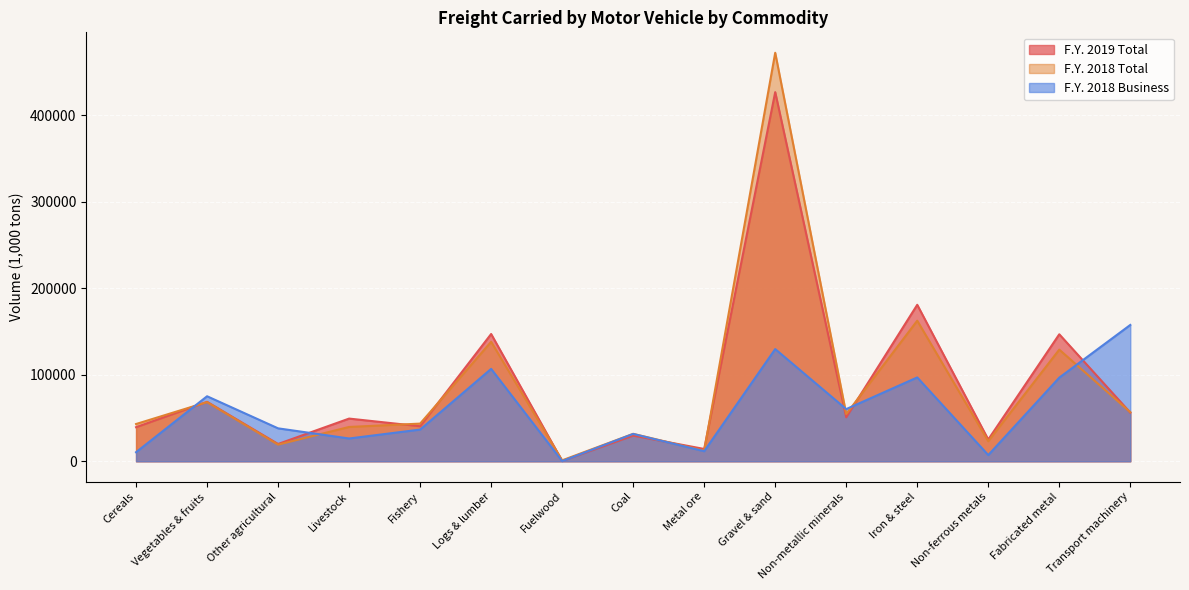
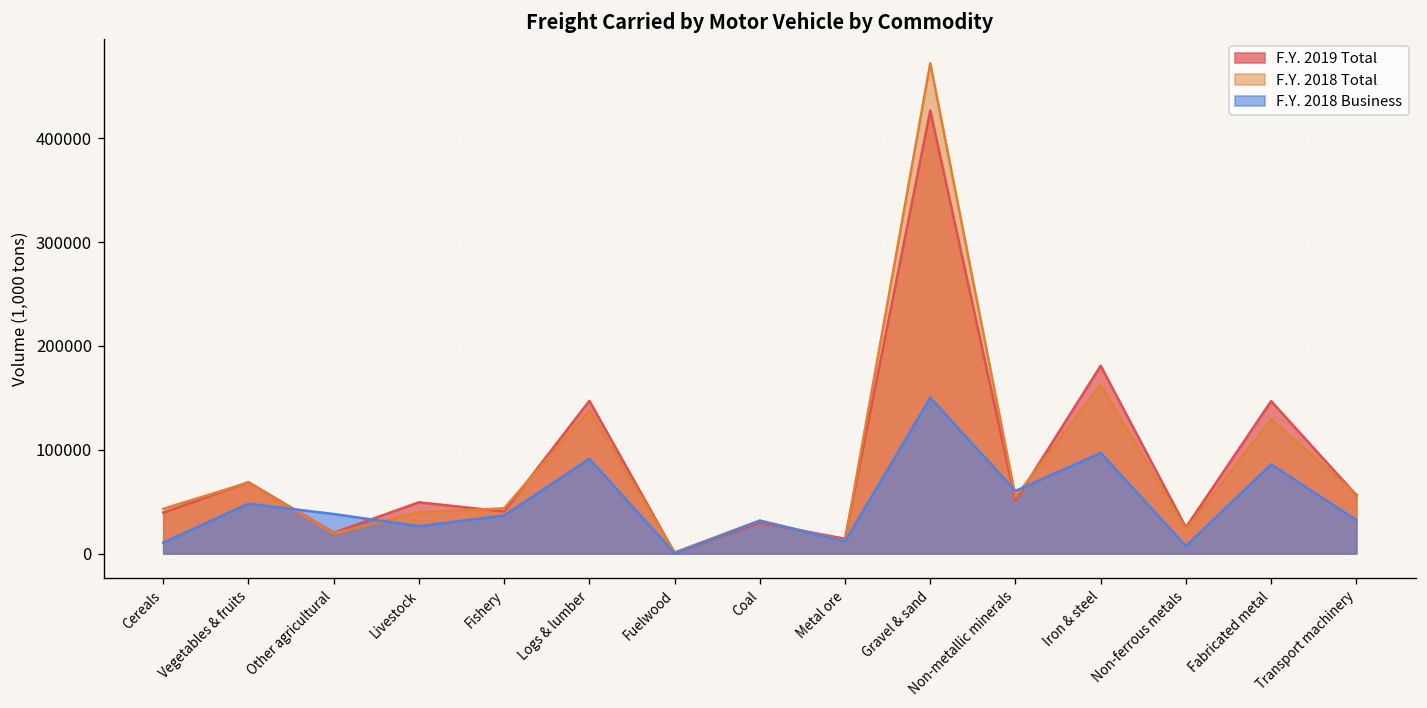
F.Y. 2018 Business, Vegetables & fruits: 80000 -> 50000
F.Y. 2018 Business, Logs & lumber: 110000 -> 90000
F.Y. 2018 Business, Gravel & sand: 130000 -> 150000
F.Y. 2018 Business, Fabricated metal: 100000 -> 90000
F.Y. 2018 Business, Transport machinery: 160000 -> 30000
